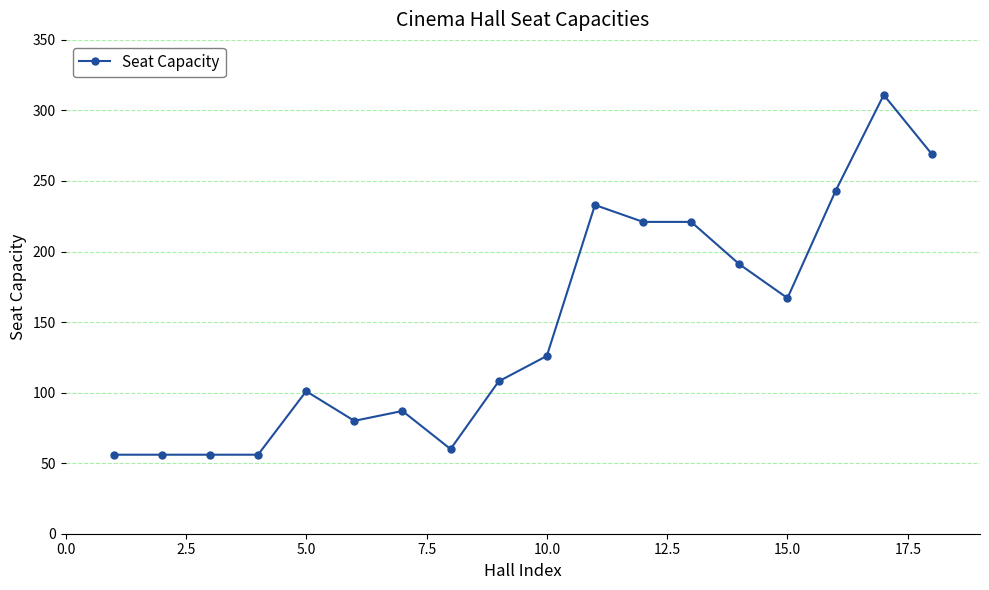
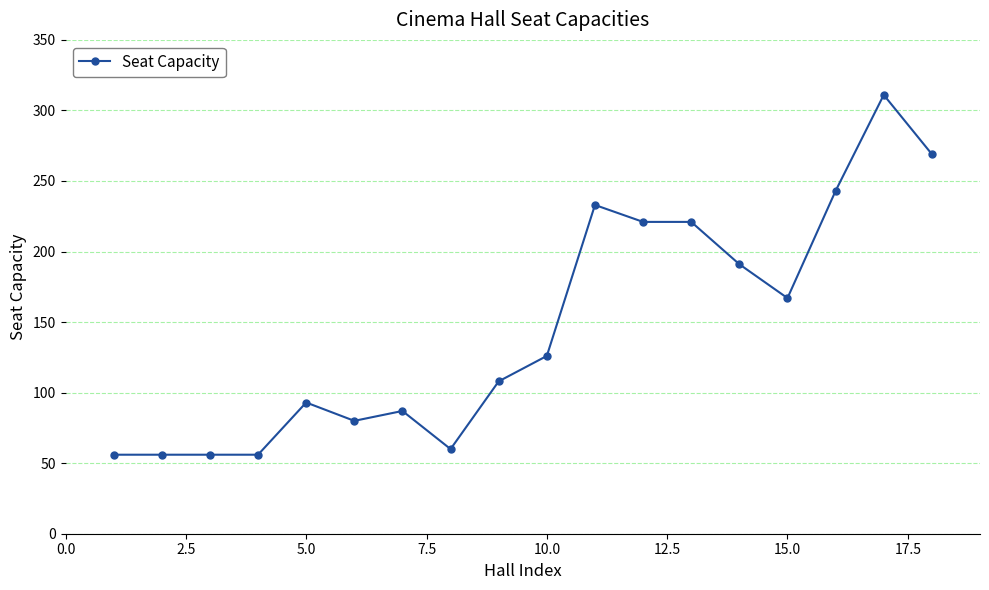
5.0: 101 -> 93
